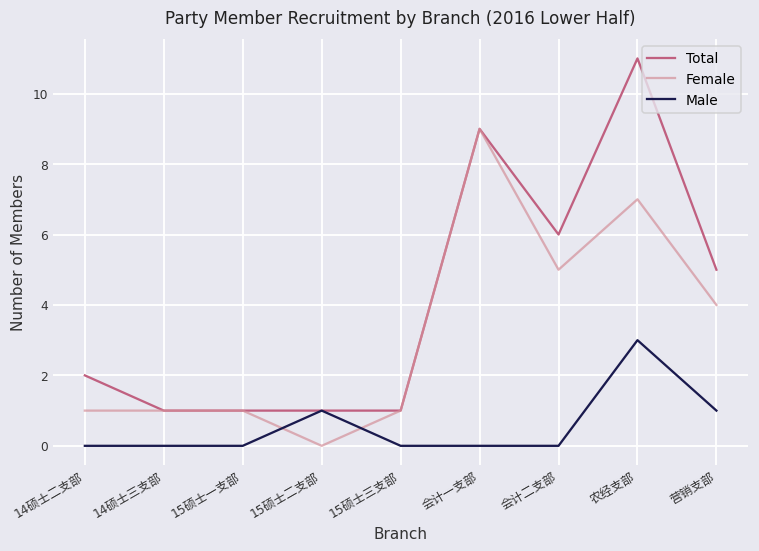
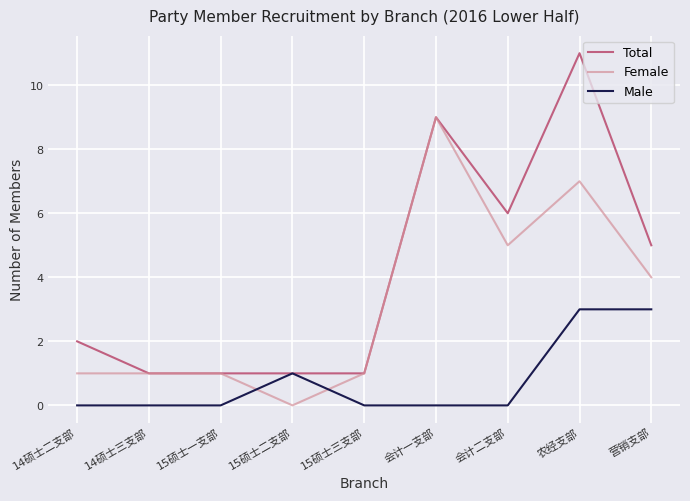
Male, 营销支部: 1 -> 3
